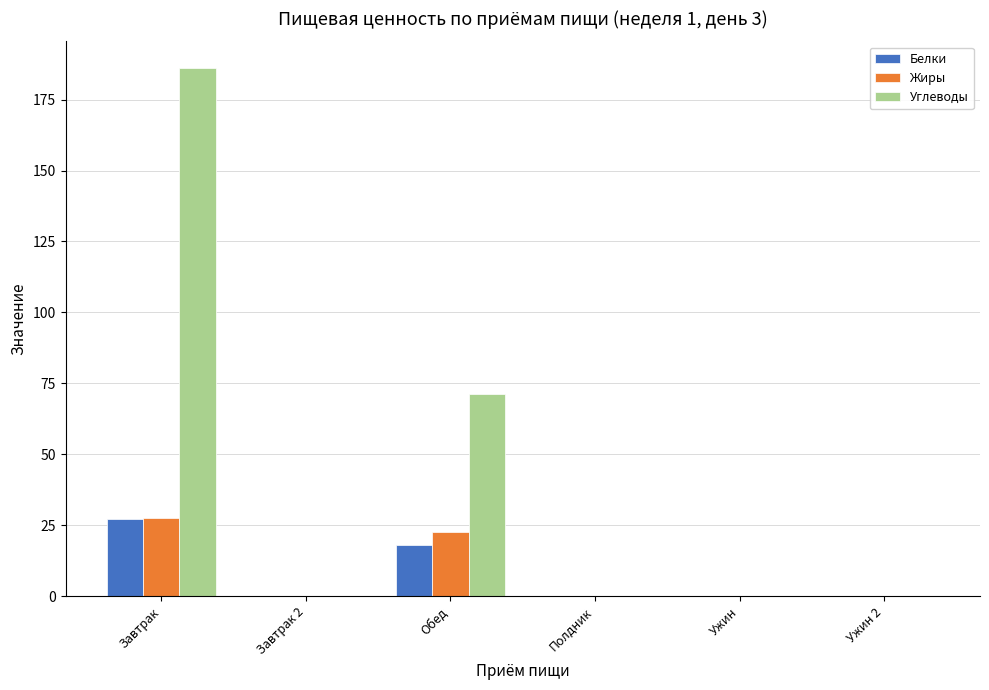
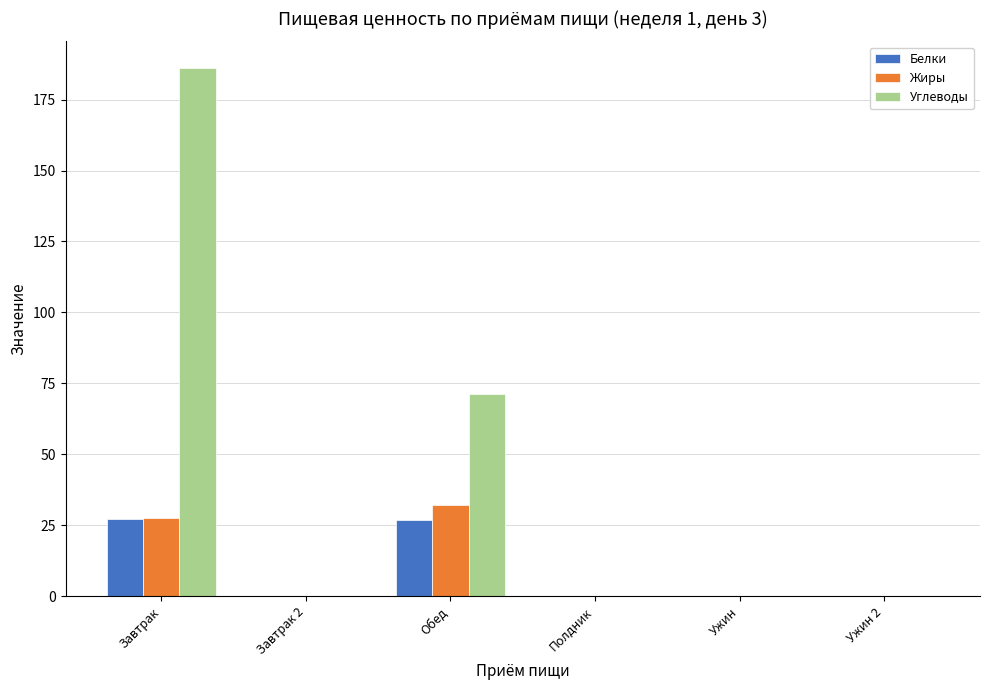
Белки, Обед: 18 -> 27
Жиры, Обед: 23 -> 32
